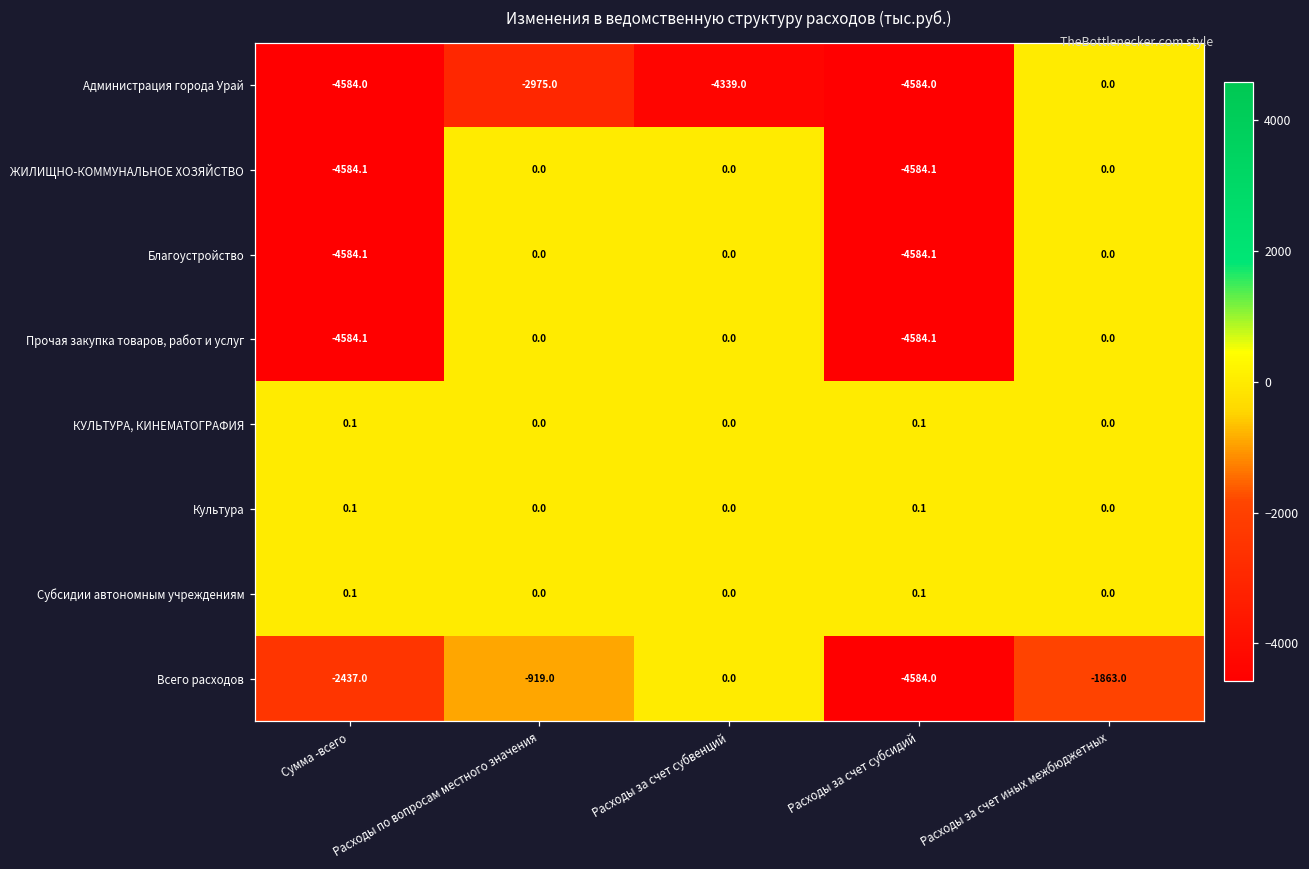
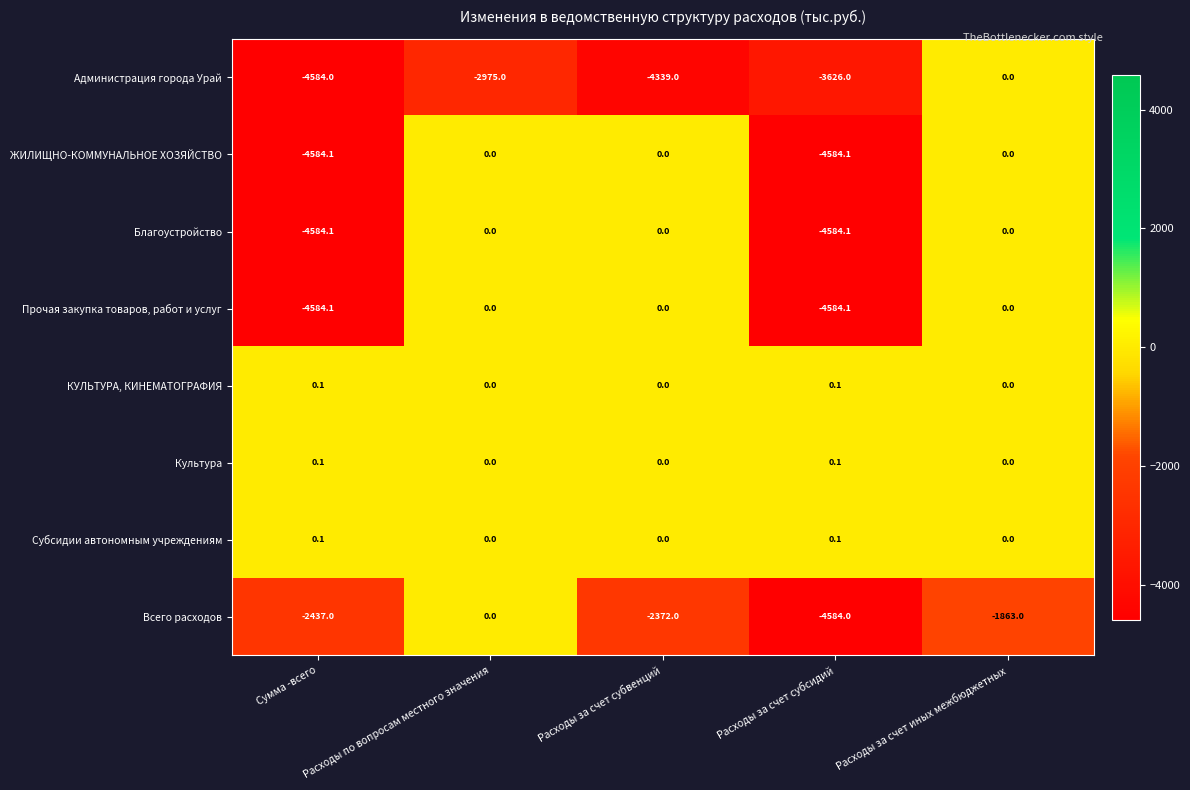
Администрация города Урай, Расходы за счет субсидий: -4584.0 -> -3626.0
Всего расходов, Расходы по вопросам местного значения: -919.0 -> 0.0
Всего расходов, Расходы за счет субвенций: 0.0 -> -2372.0
